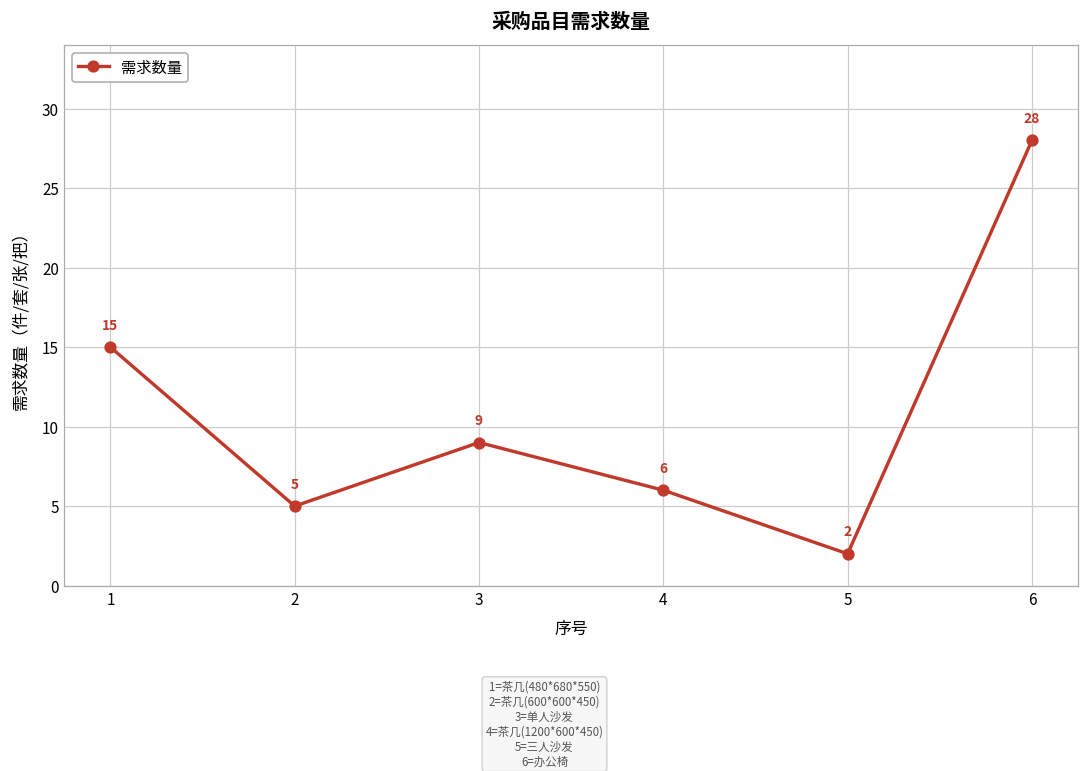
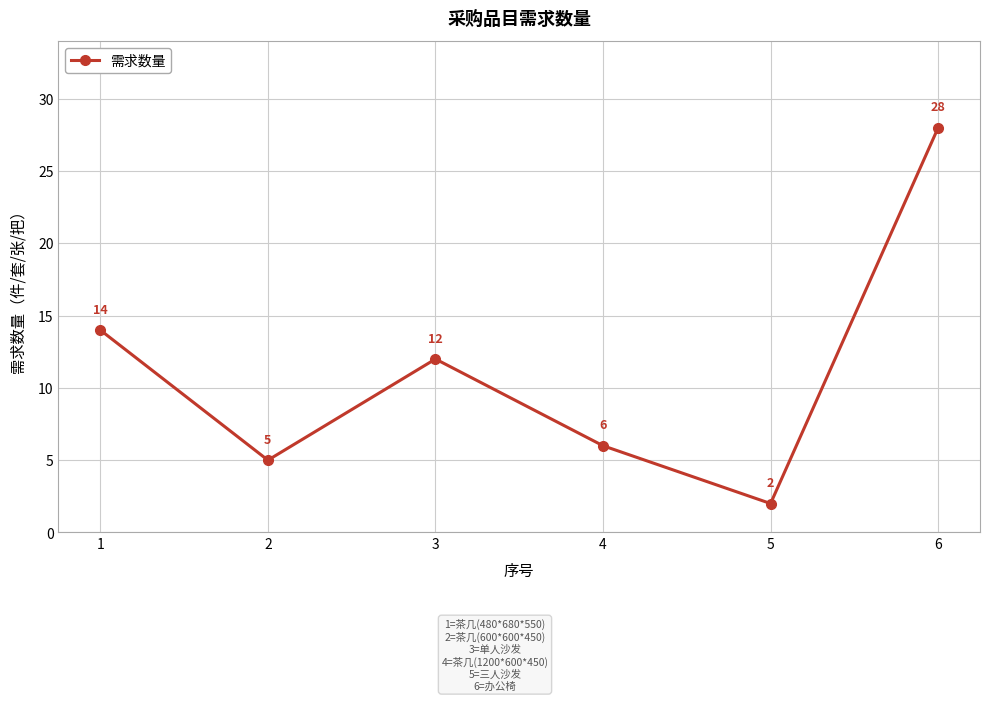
1: 15 -> 14
3: 9 -> 12
